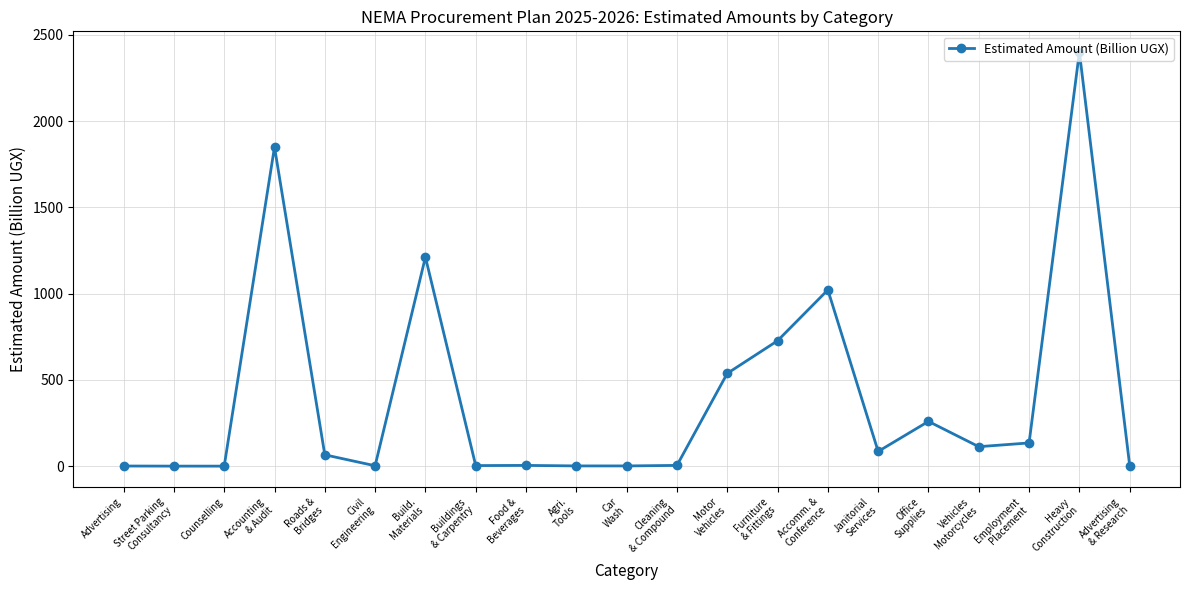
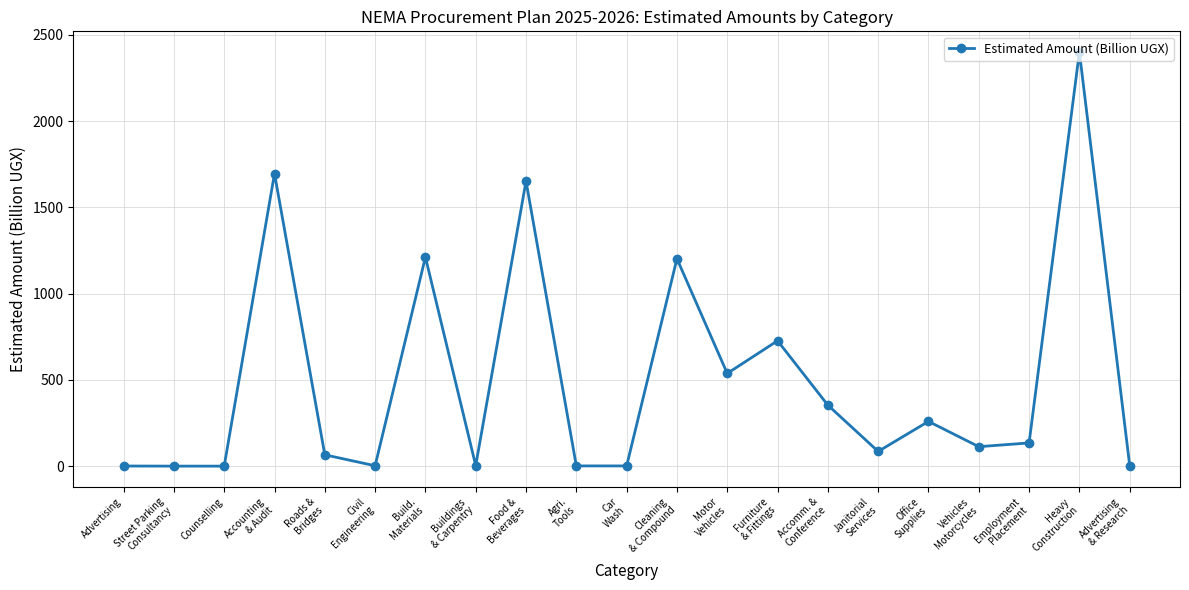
Accounting & Audit: 1850 -> 1700
Food & Beverages: 10 -> 1650
Cleaning & Compound: 10 -> 1200
Accomm. & Conference: 1020 -> 350
